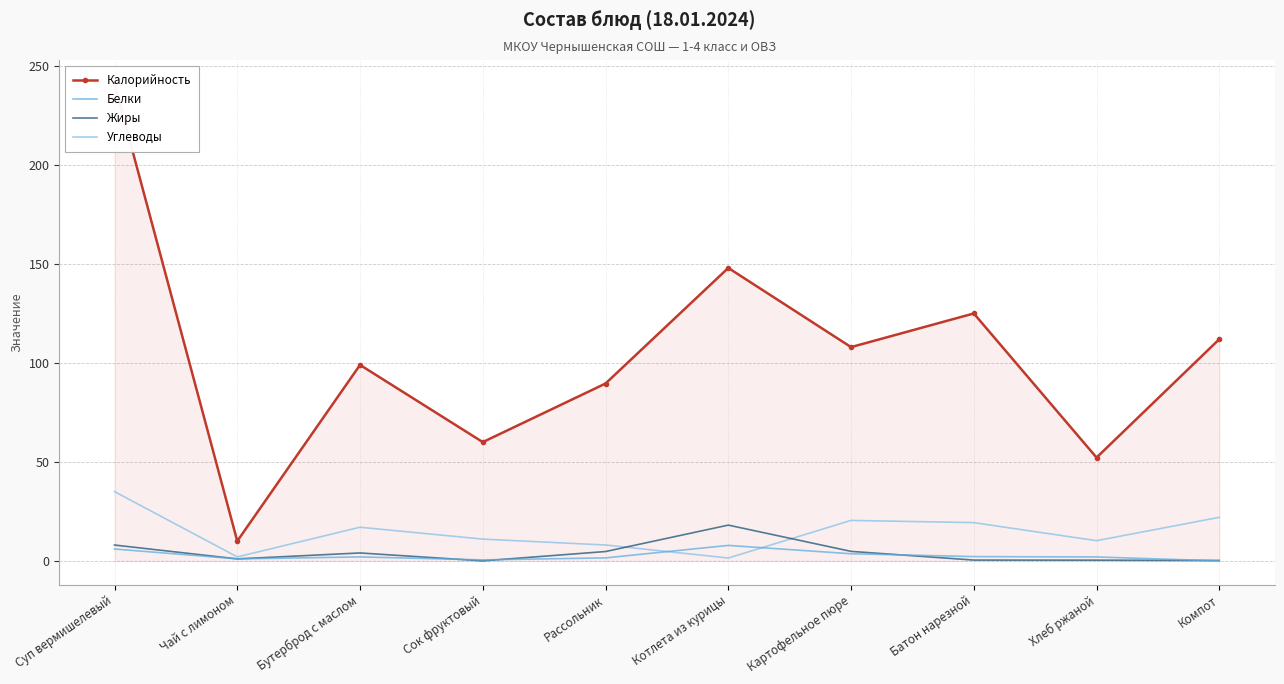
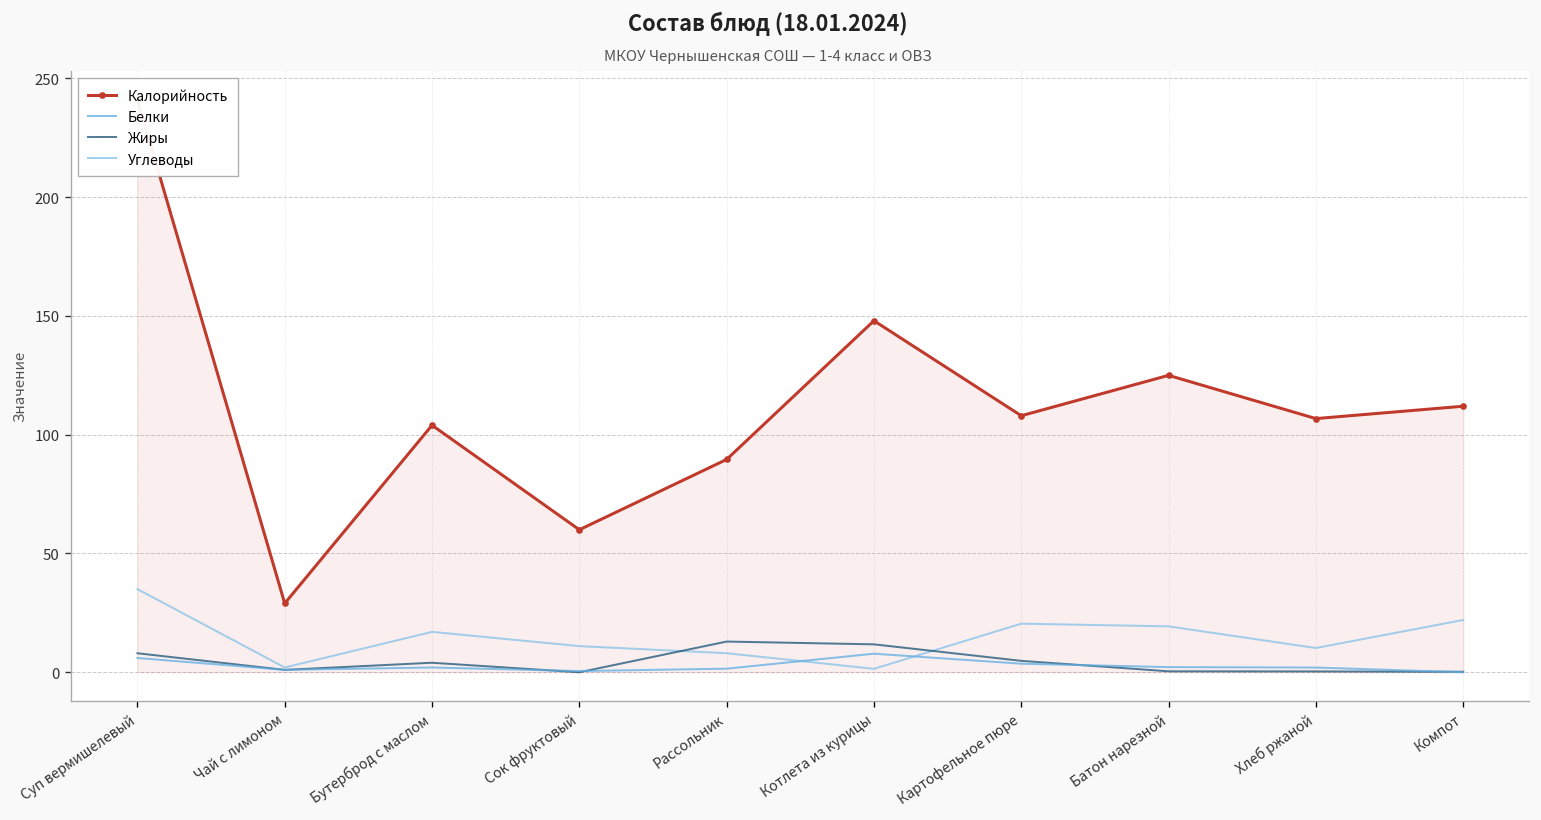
Калорийность, Чай с лимоном: 10 -> 29
Калорийность, Бутерброд с маслом: 99 -> 104
Жиры, Рассольник: 5 -> 13
Жиры, Котлета из курицы: 18 -> 12
Калорийность, Хлеб ржаной: 52 -> 107
